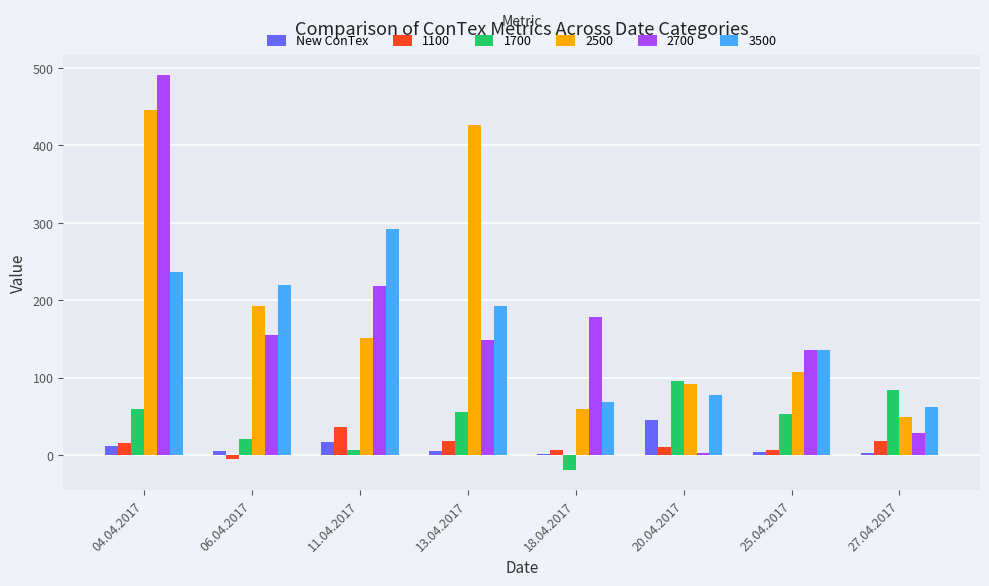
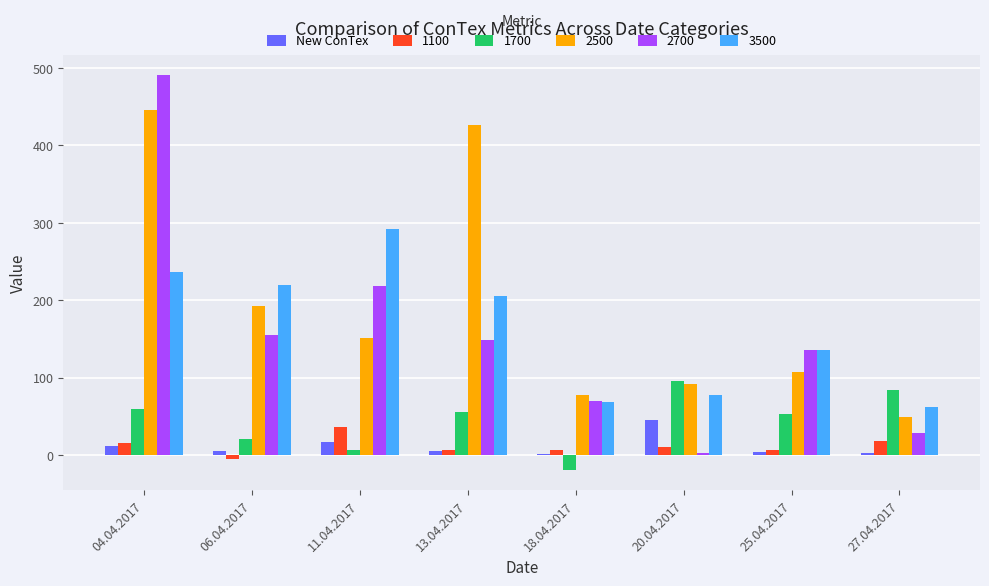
1100, 13.04.2017: 20 -> 10
3500, 13.04.2017: 190 -> 210
2500, 18.04.2017: 60 -> 80
2700, 18.04.2017: 180 -> 70
